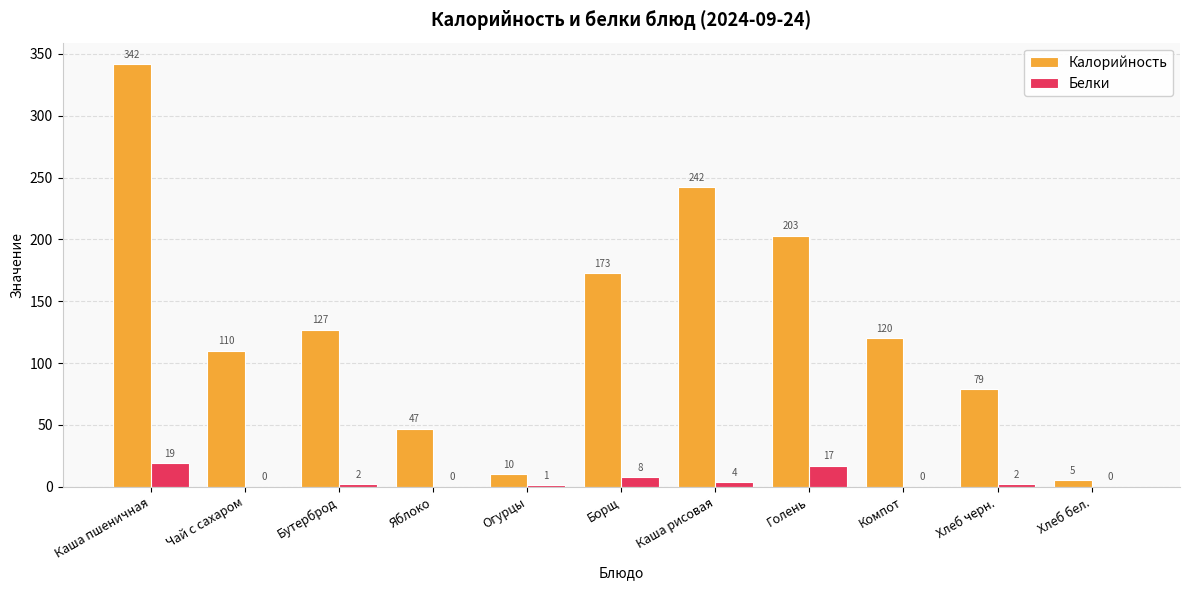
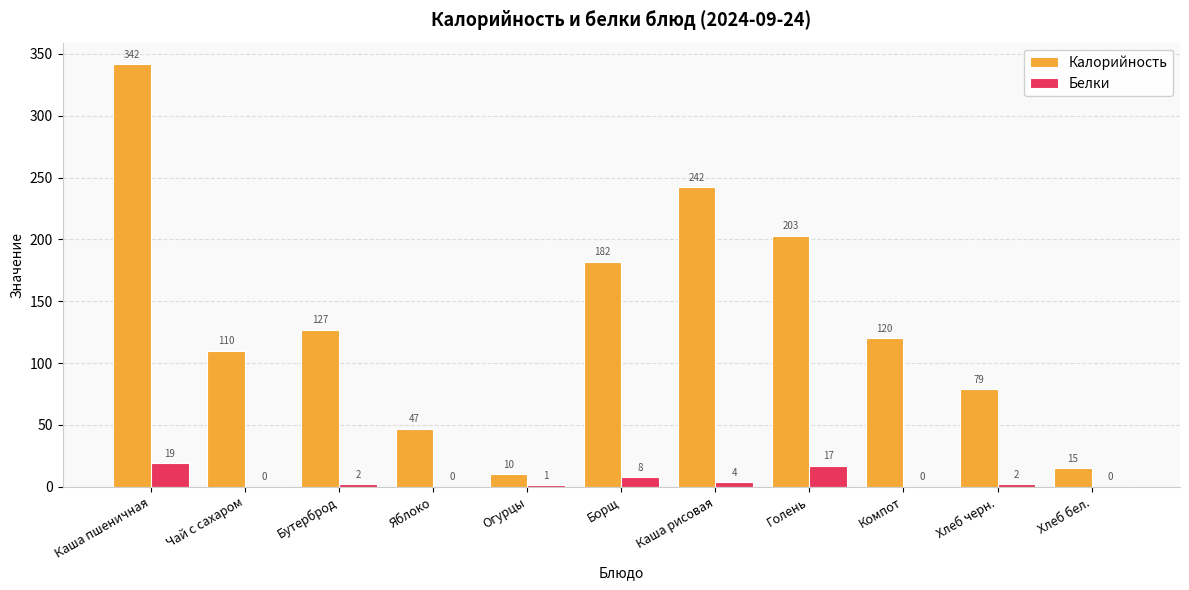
Калорийность, Борщ: 173 -> 182
Калорийность, Хлеб бел.: 5 -> 15
